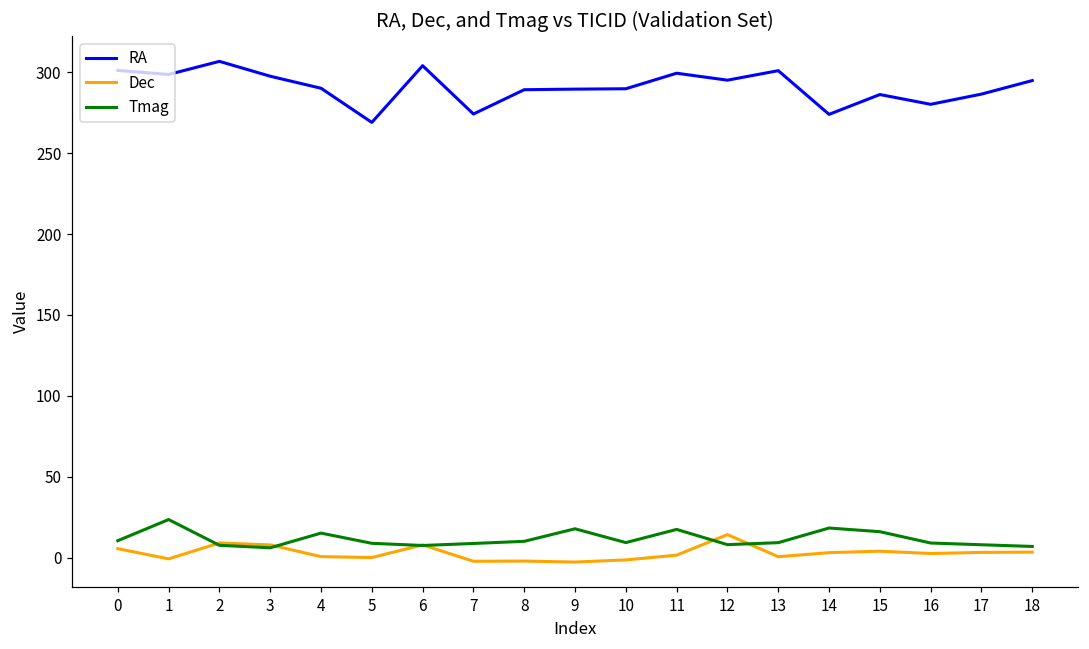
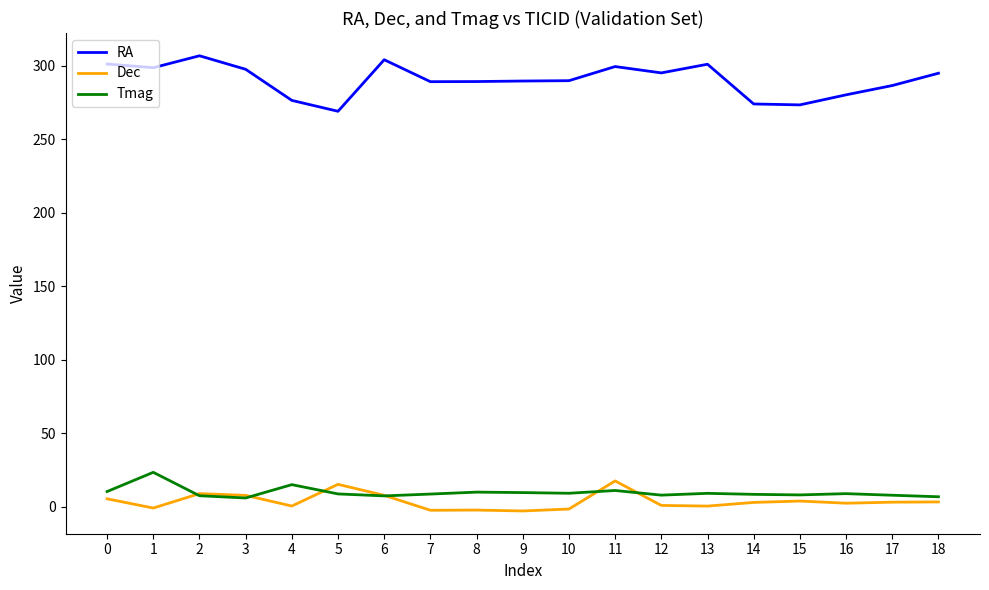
RA, 4: 290 -> 276
Dec, 5: 0 -> 15
RA, 7: 274 -> 289
Tmag, 9: 18 -> 10
Dec, 11: 2 -> 18
Tmag, 11: 17 -> 11
Dec, 12: 14 -> 1
Tmag, 14: 18 -> 9
RA, 15: 286 -> 273
Tmag, 15: 16 -> 8
